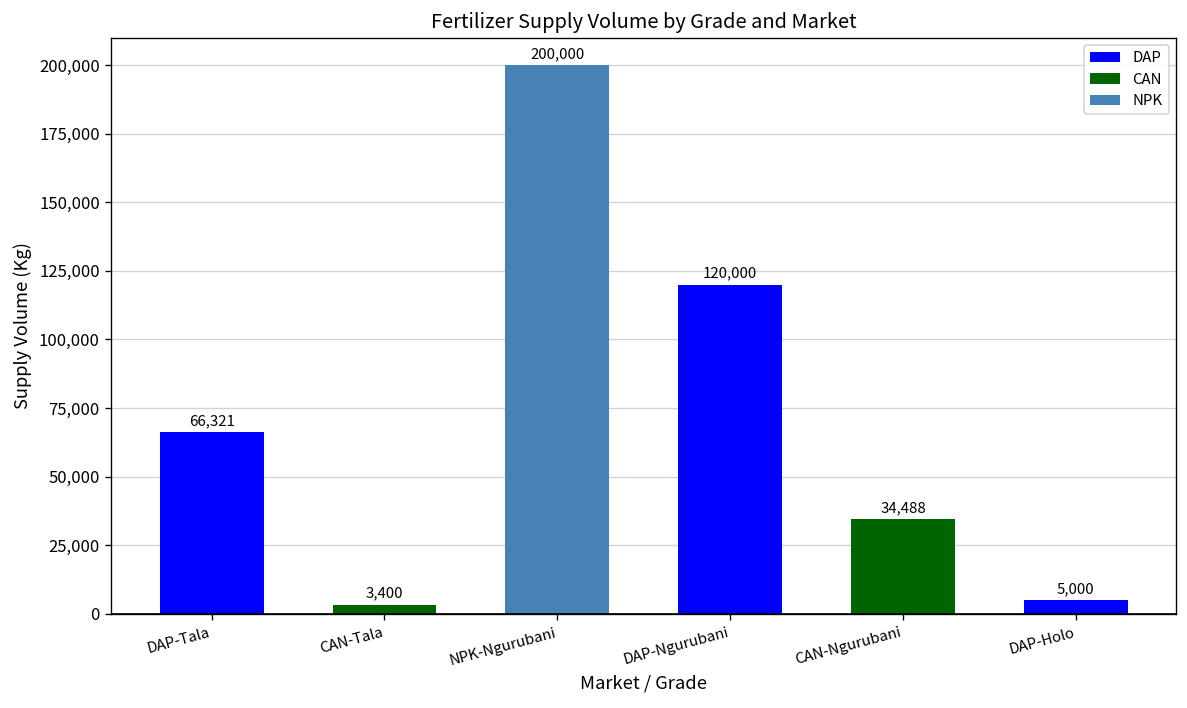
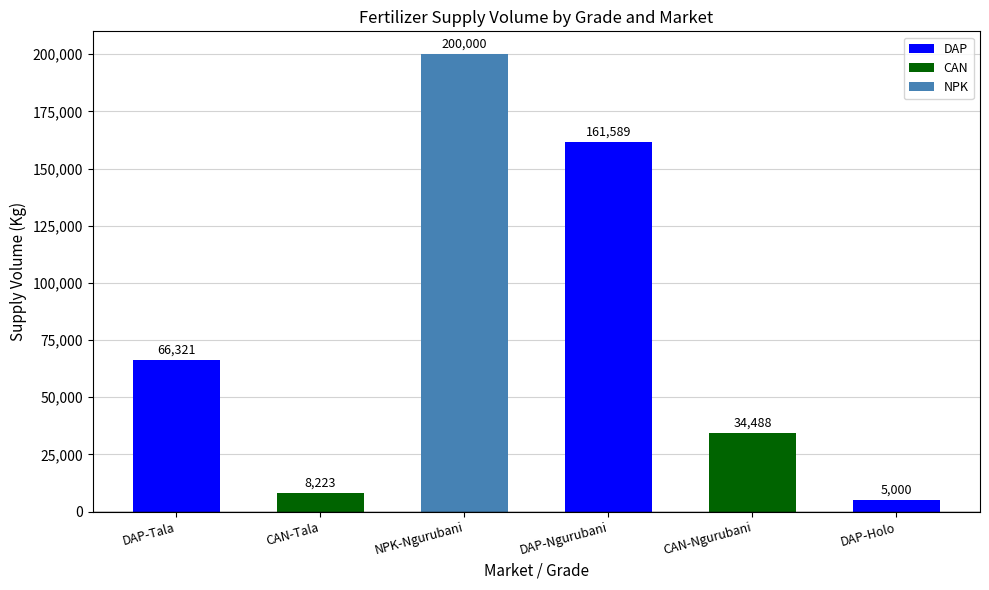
CAN-Tala: 3,400 -> 8,223
DAP-Ngurubani: 120,000 -> 161,589
